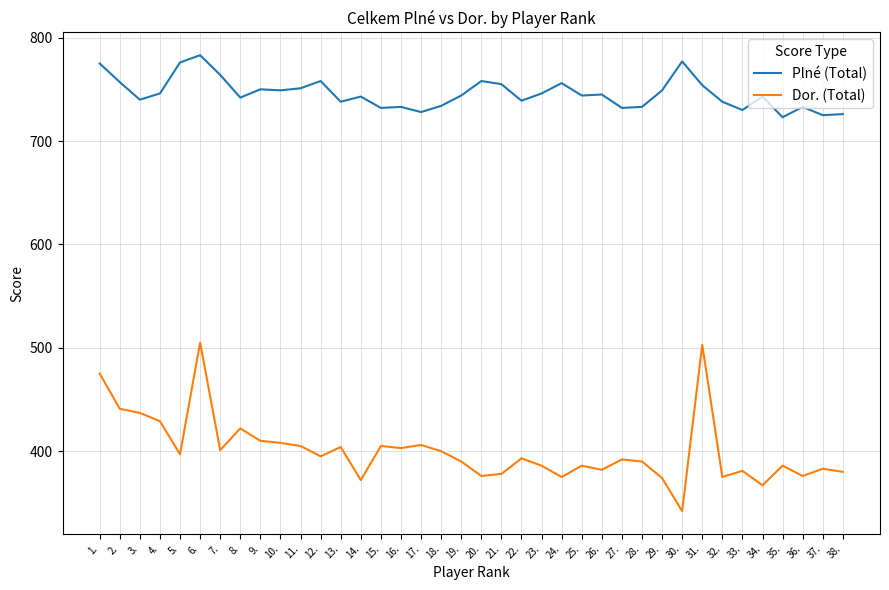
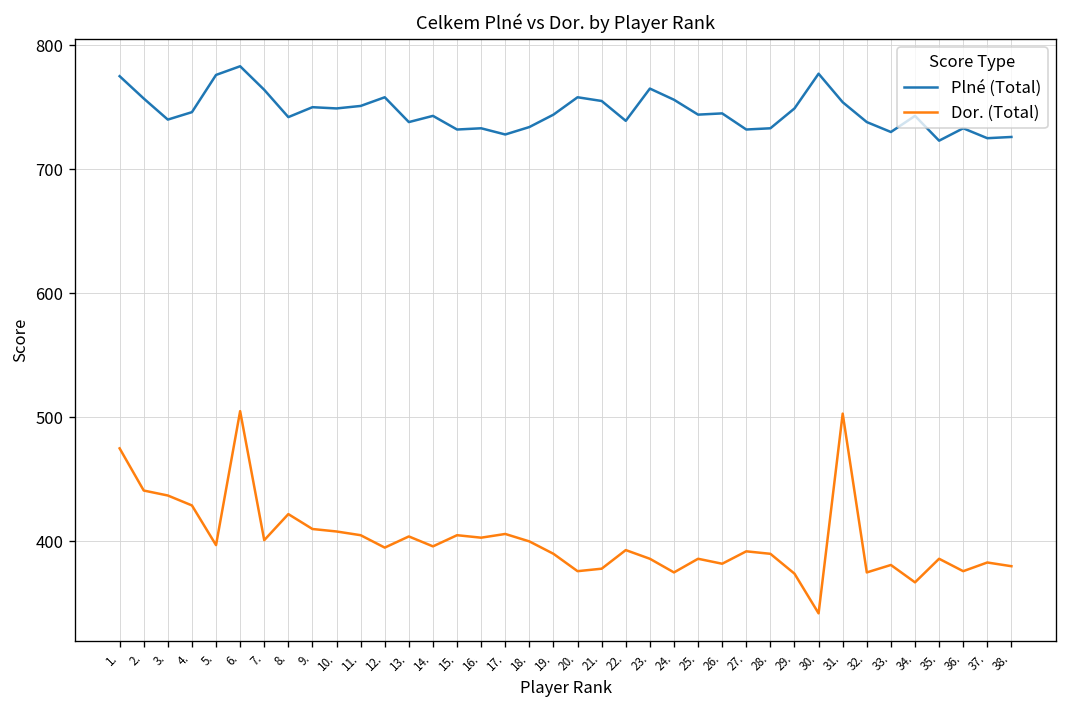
Dor. (Total), 14.: 372 -> 396
Plné (Total), 23.: 746 -> 765
